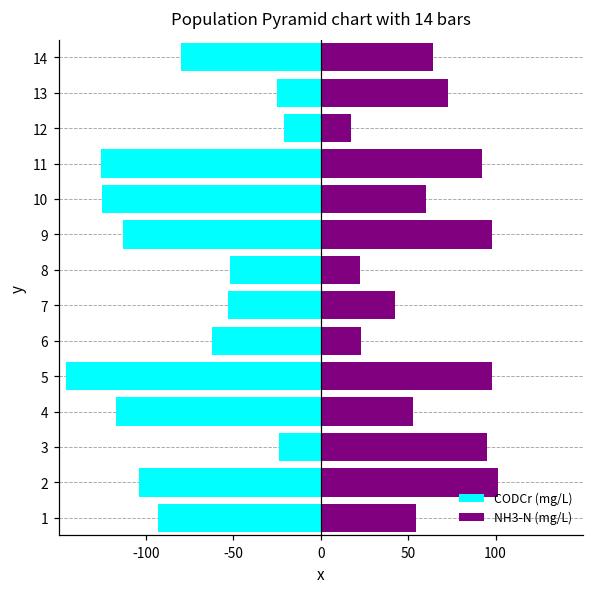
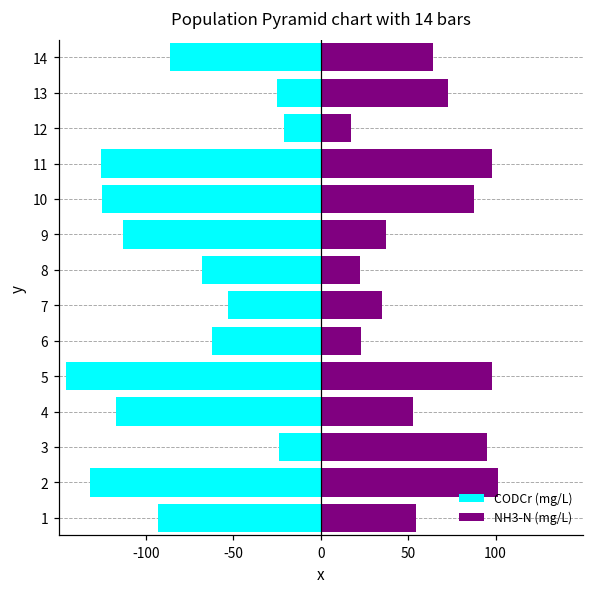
CODCr (mg/L), 14: -80 -> -86
NH3-N (mg/L), 11: 92 -> 98
NH3-N (mg/L), 10: 60 -> 88
NH3-N (mg/L), 9: 98 -> 37
CODCr (mg/L), 8: -52 -> -68
NH3-N (mg/L), 7: 43 -> 35
CODCr (mg/L), 2: -104 -> -132
